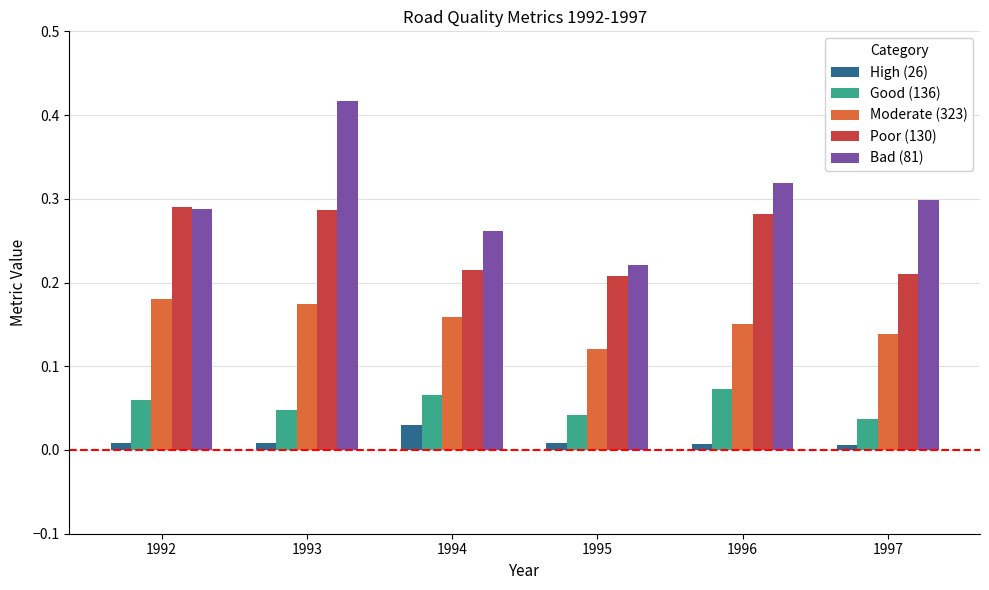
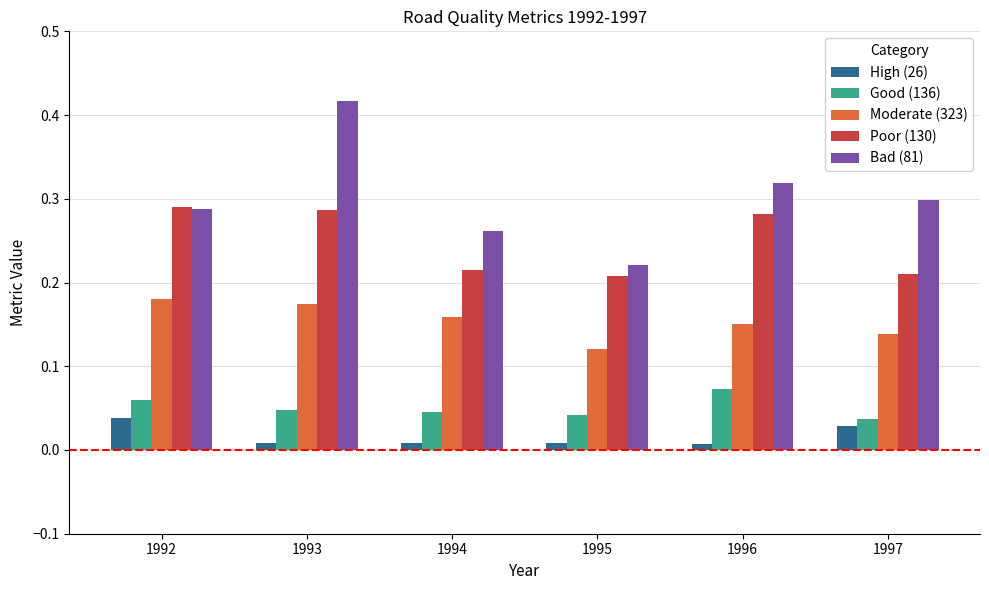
High (26), 1992: 0.01 -> 0.04
High (26), 1994: 0.03 -> 0.01
Good (136), 1994: 0.07 -> 0.04
High (26), 1997: 0.01 -> 0.03
